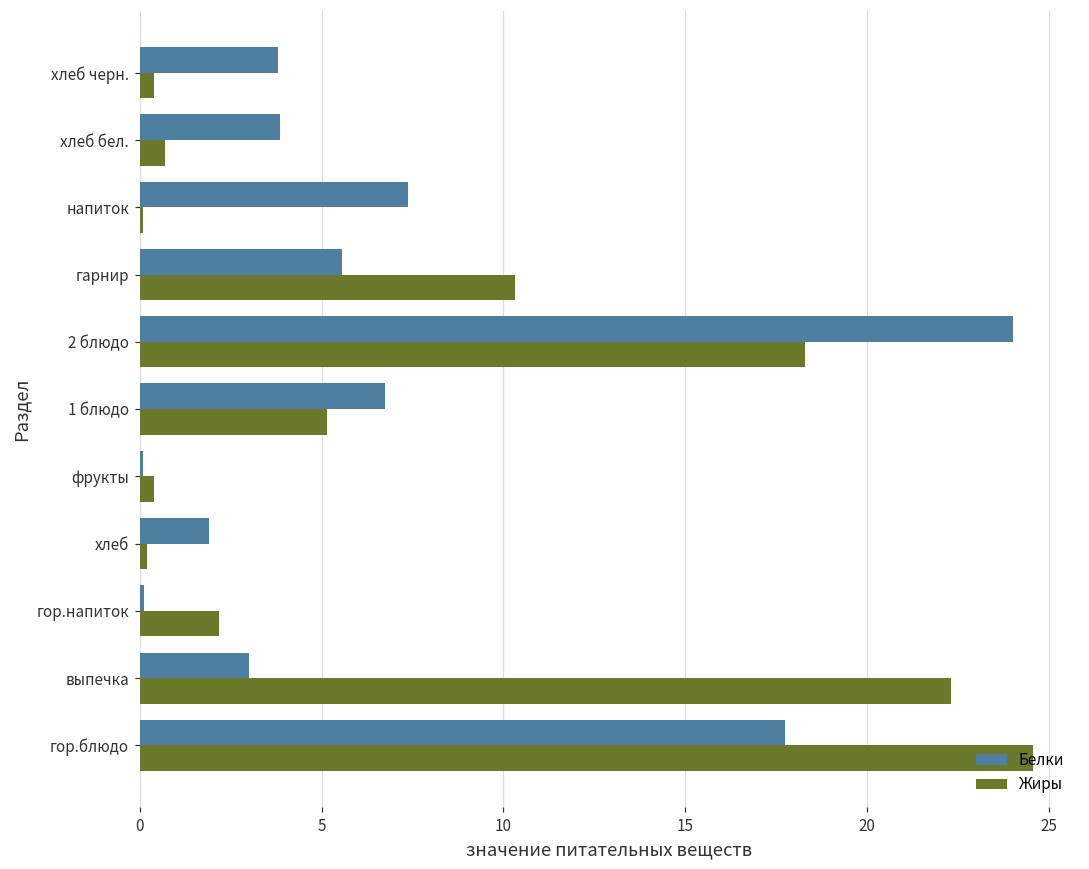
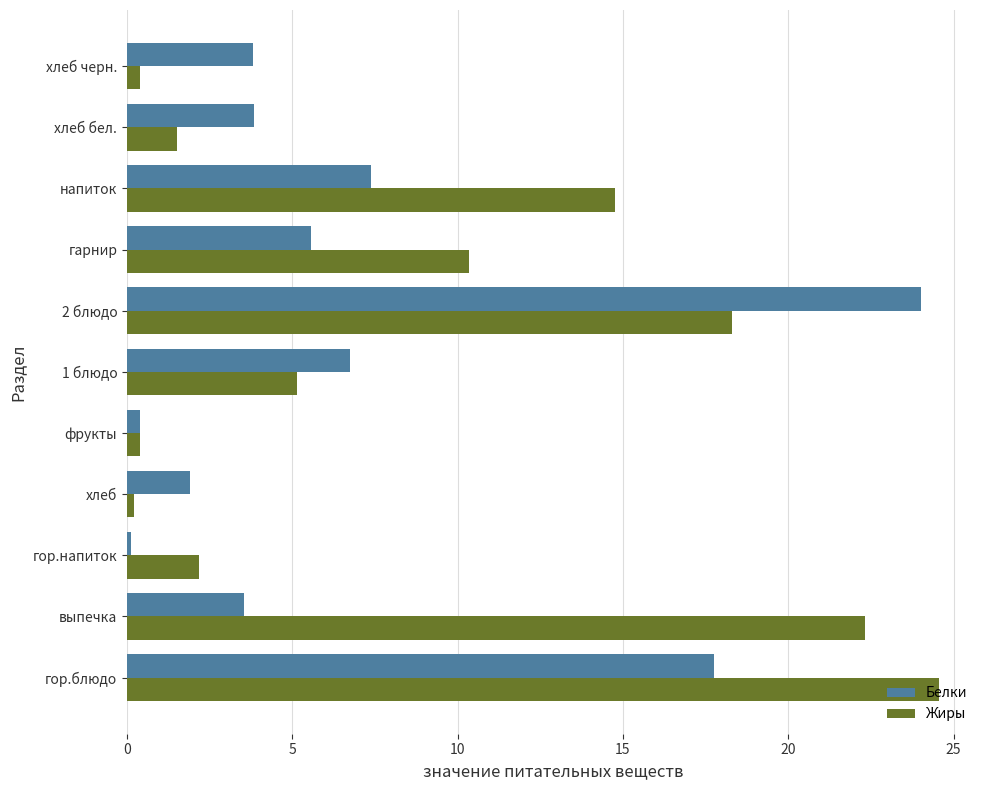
Жиры, хлеб бел.: 0.7 -> 1.5
Жиры, напиток: 0.1 -> 14.8
Белки, фрукты: 0.1 -> 0.4
Белки, выпечка: 3.0 -> 3.5
